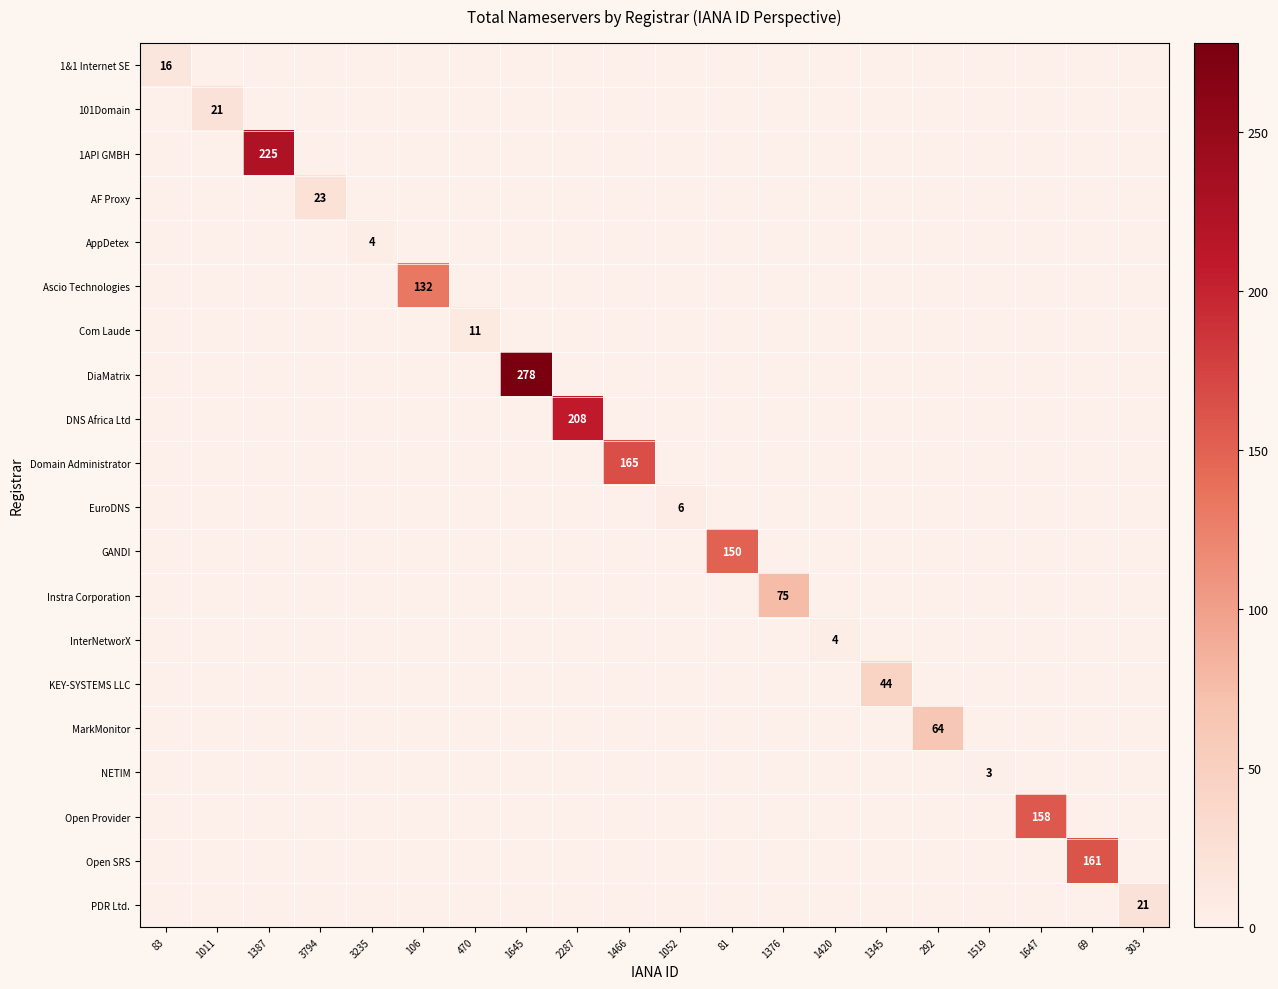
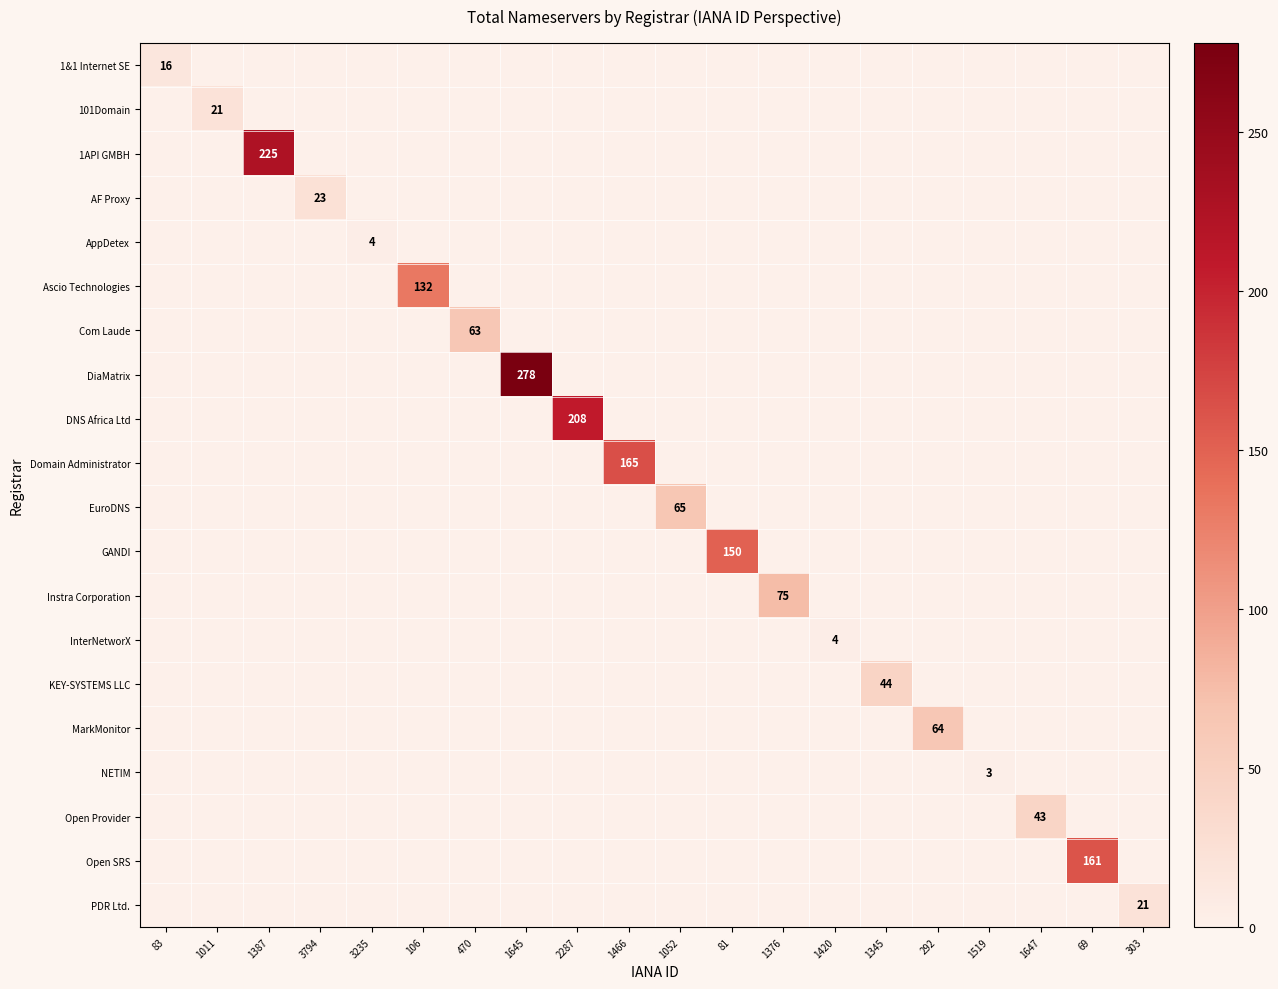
Com Laude, 470: 11 -> 63
EuroDNS, 1052: 6 -> 65
Open Provider, 1647: 158 -> 43
